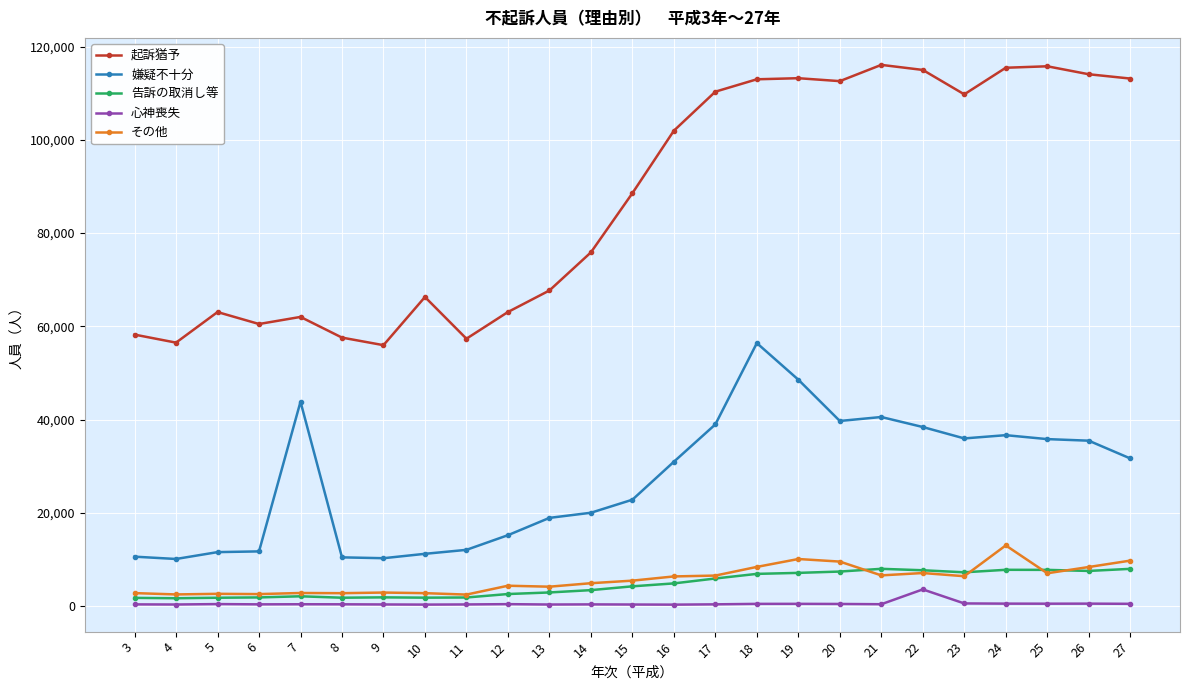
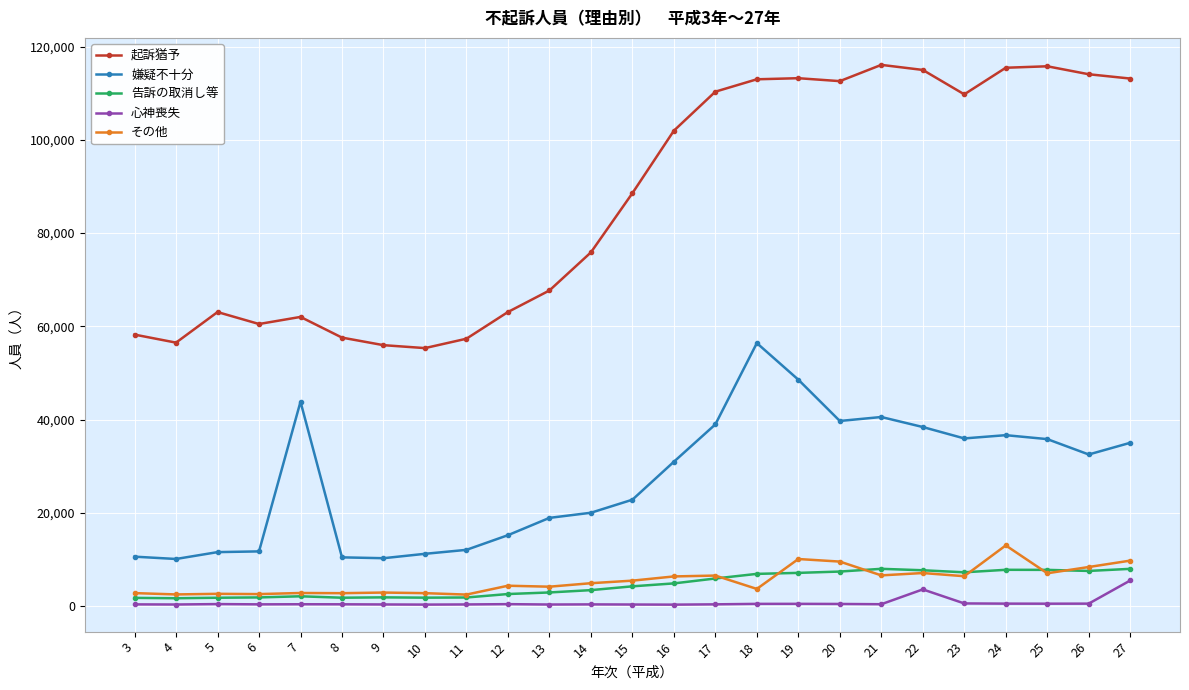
起訴猶予, 10: 66,000 -> 55,000
その他, 18: 8,000 -> 4,000
嫌疑不十分, 26: 36,000 -> 33,000
嫌疑不十分, 27: 32,000 -> 35,000
心神喪失, 27: 1,000 -> 6,000
